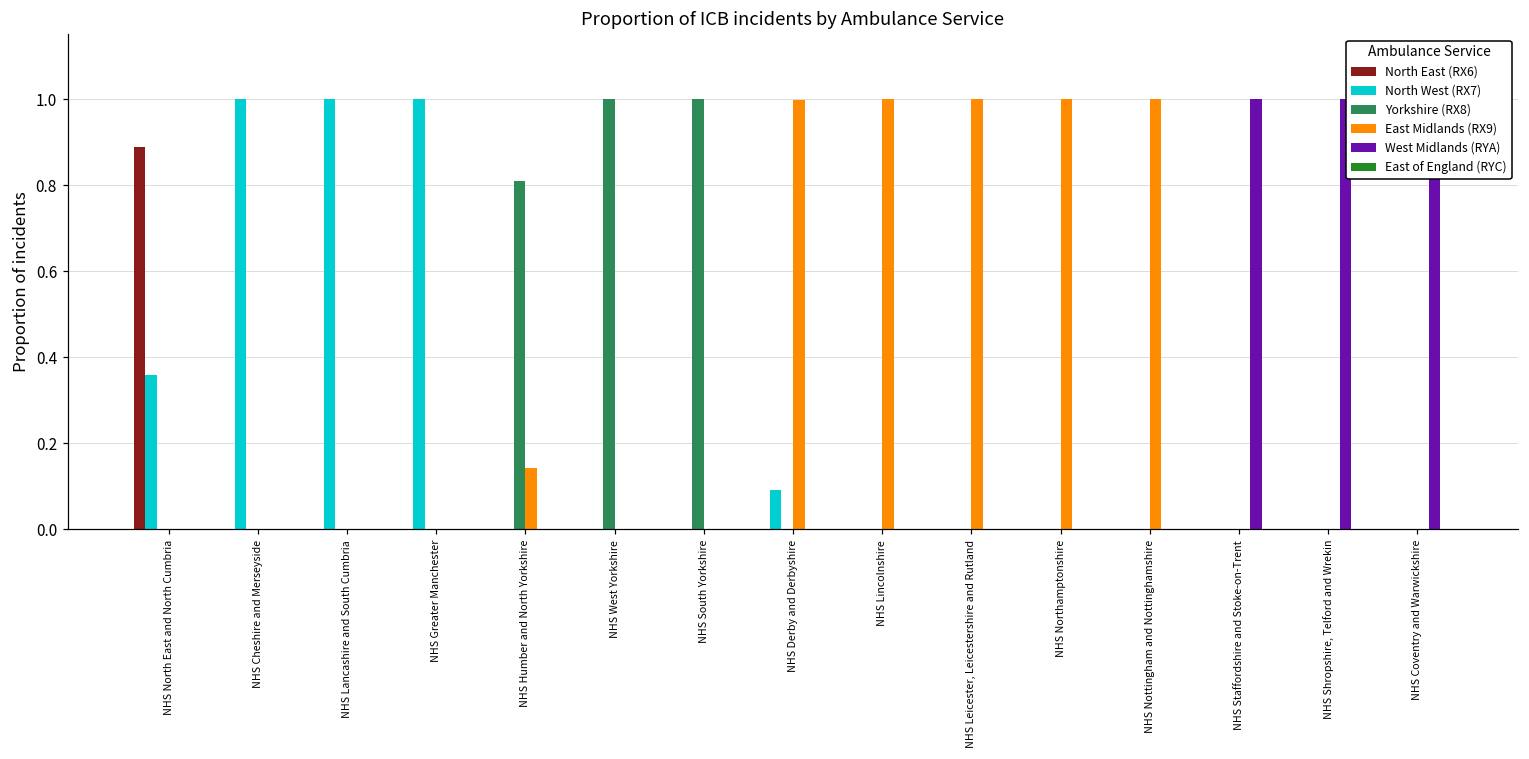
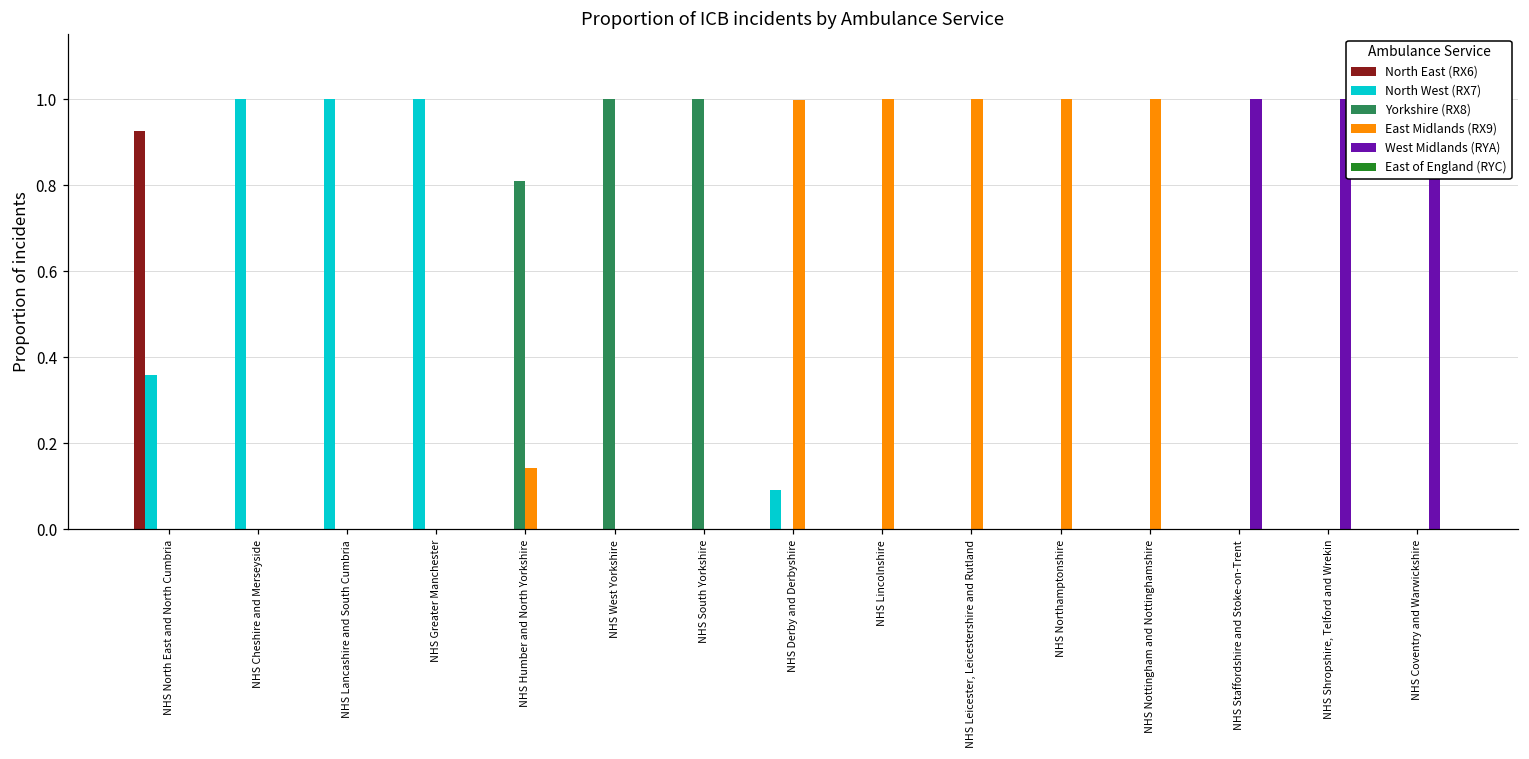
North East (RX6), NHS North East and North Cumbria: 0.89 -> 0.93
